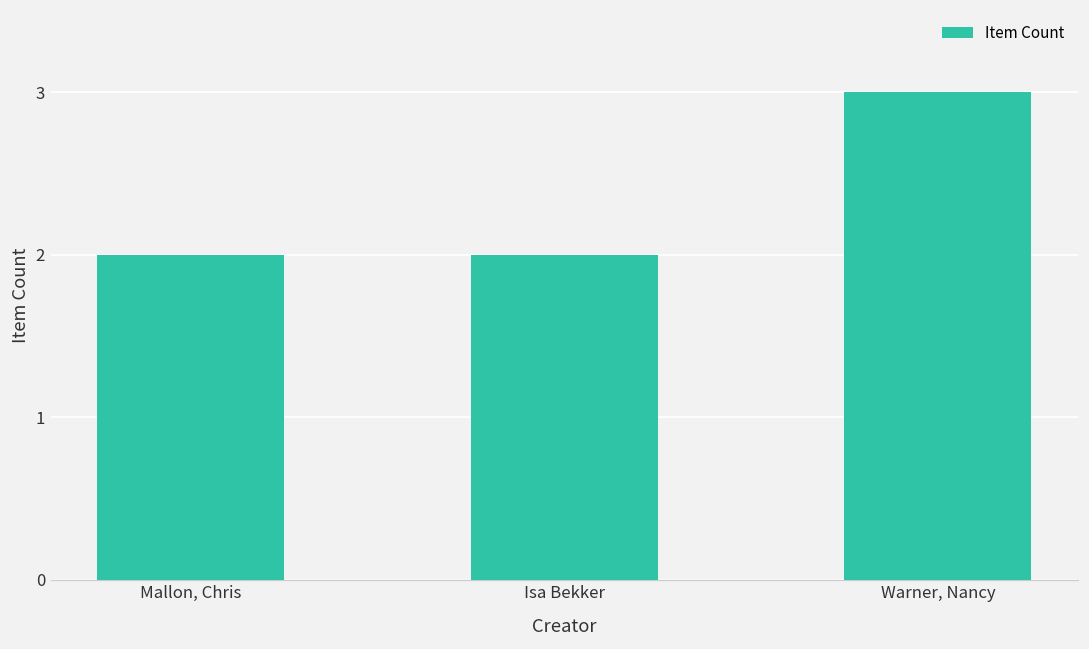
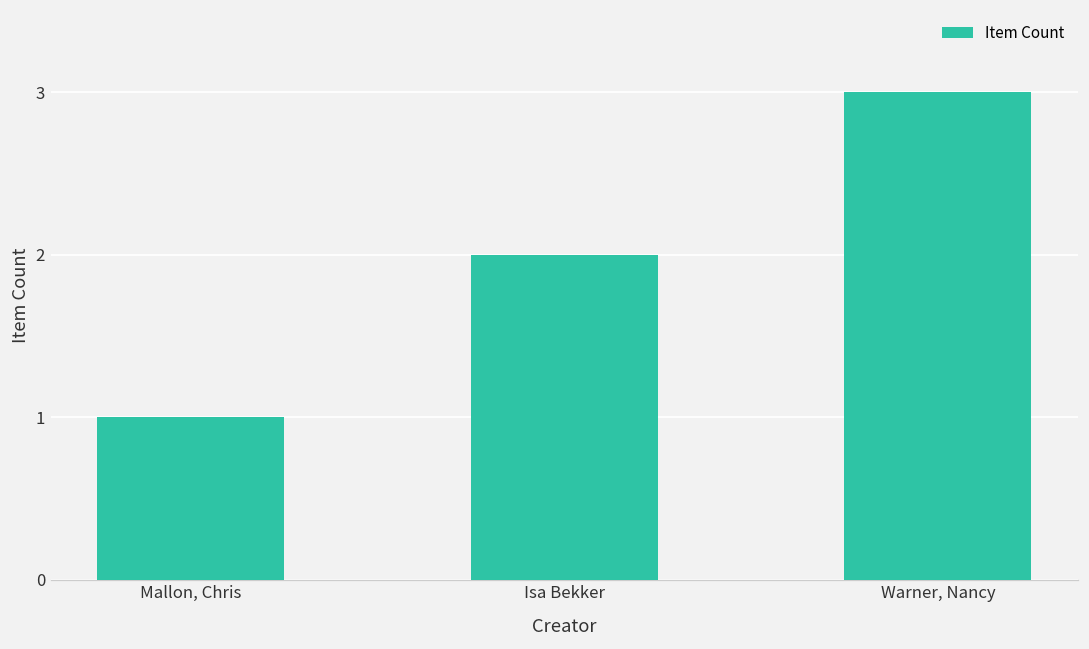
Mallon, Chris: 2 -> 1
